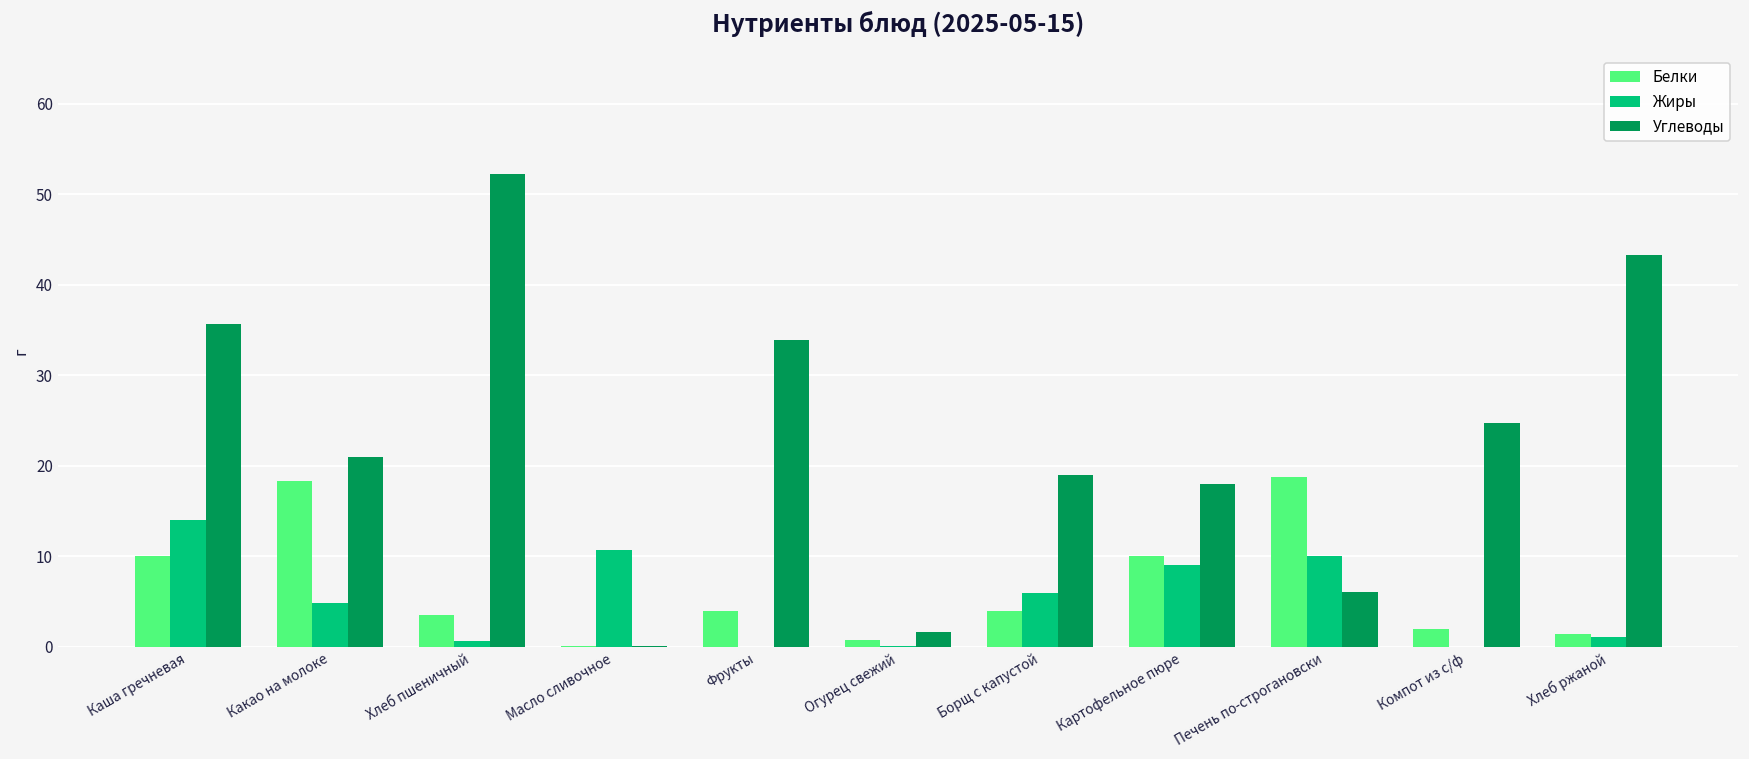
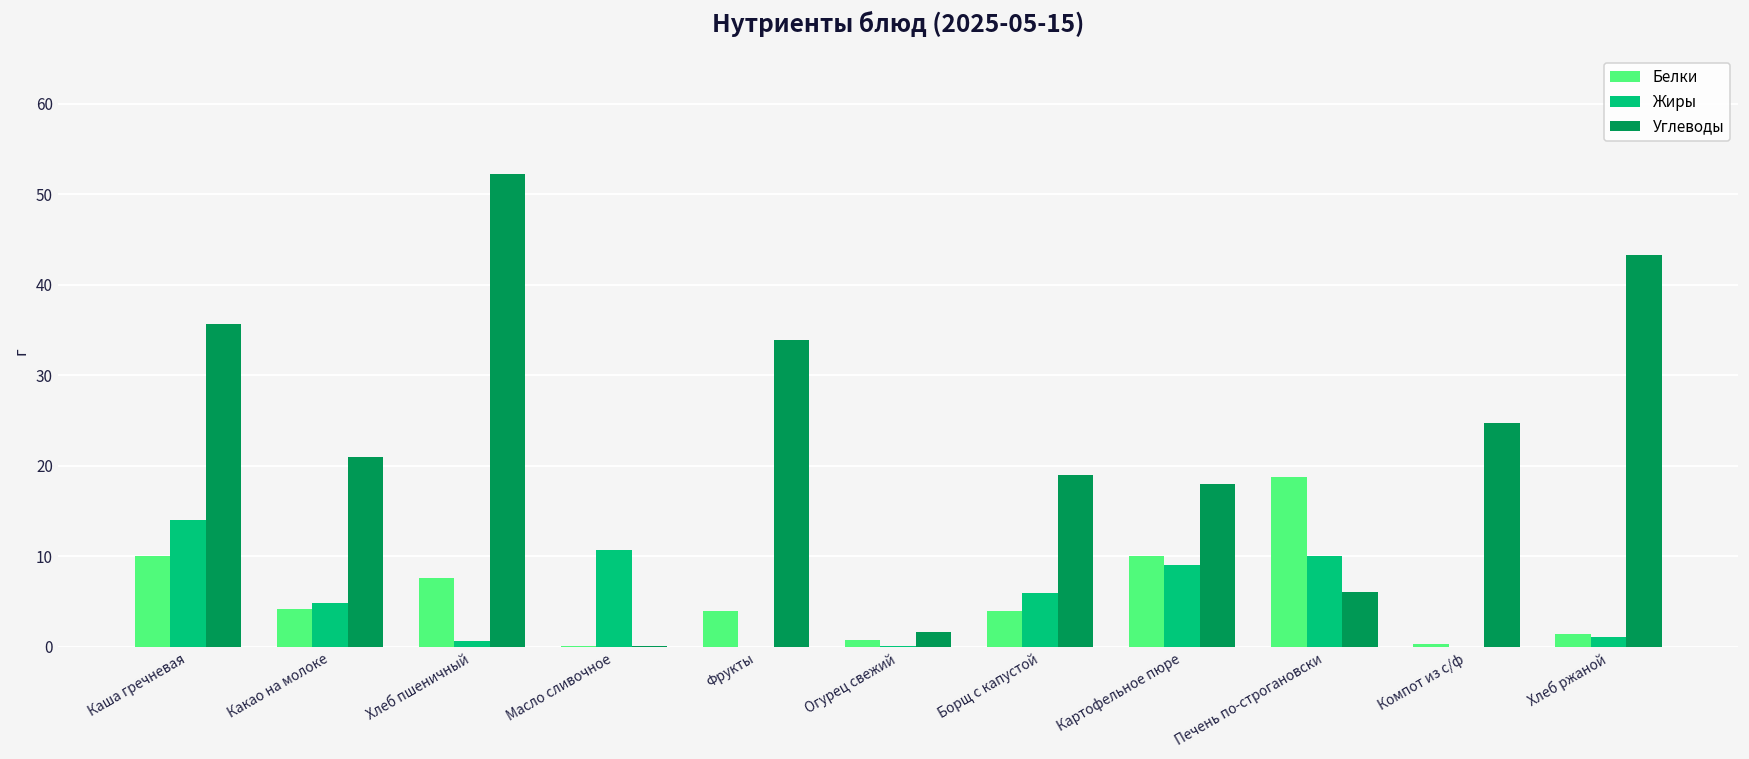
Белки, Какао на молоке: 18 -> 4
Белки, Хлеб пшеничный: 4 -> 8
Белки, Компот из с/ф: 2 -> 0
